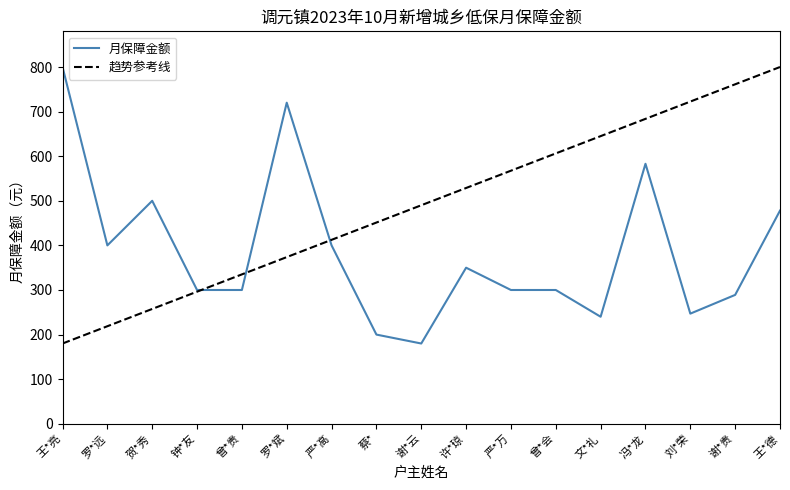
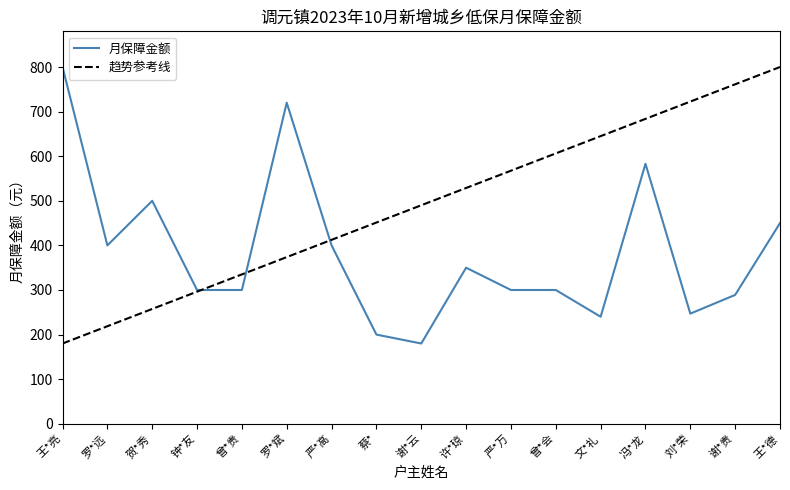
月保障金额, 王*德: 480 -> 450
